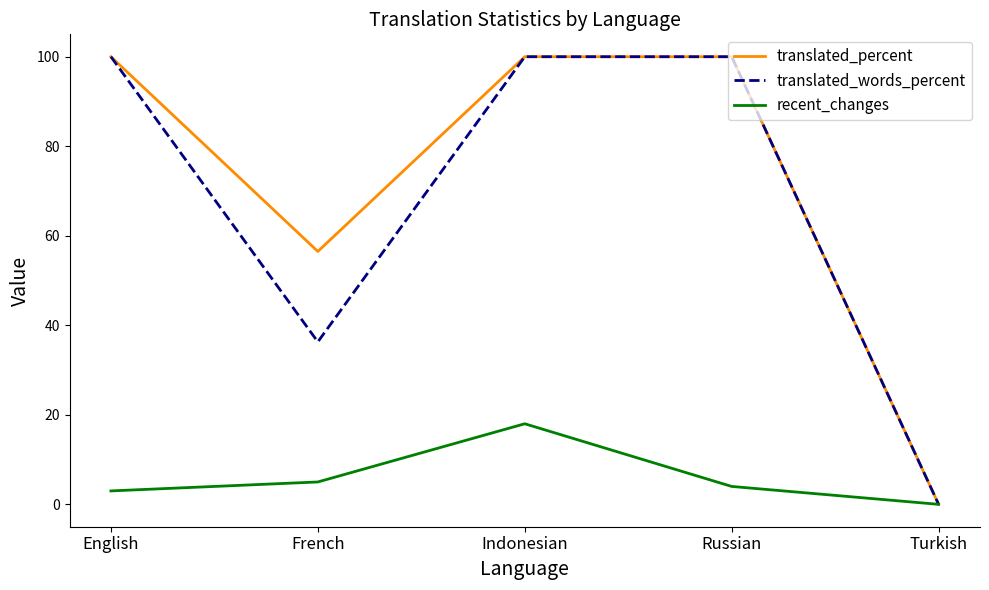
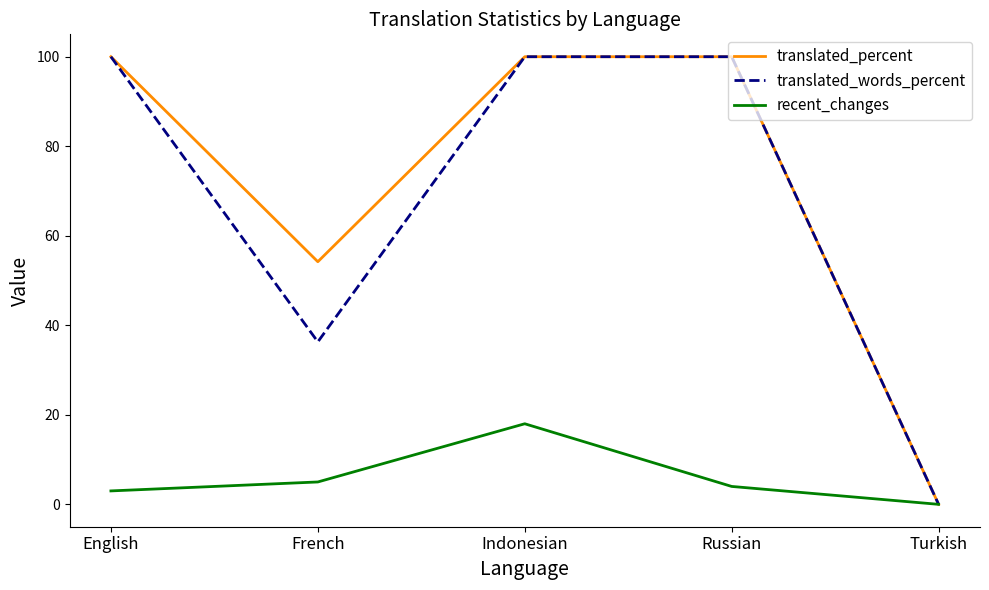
translated_percent, French: 57 -> 54
